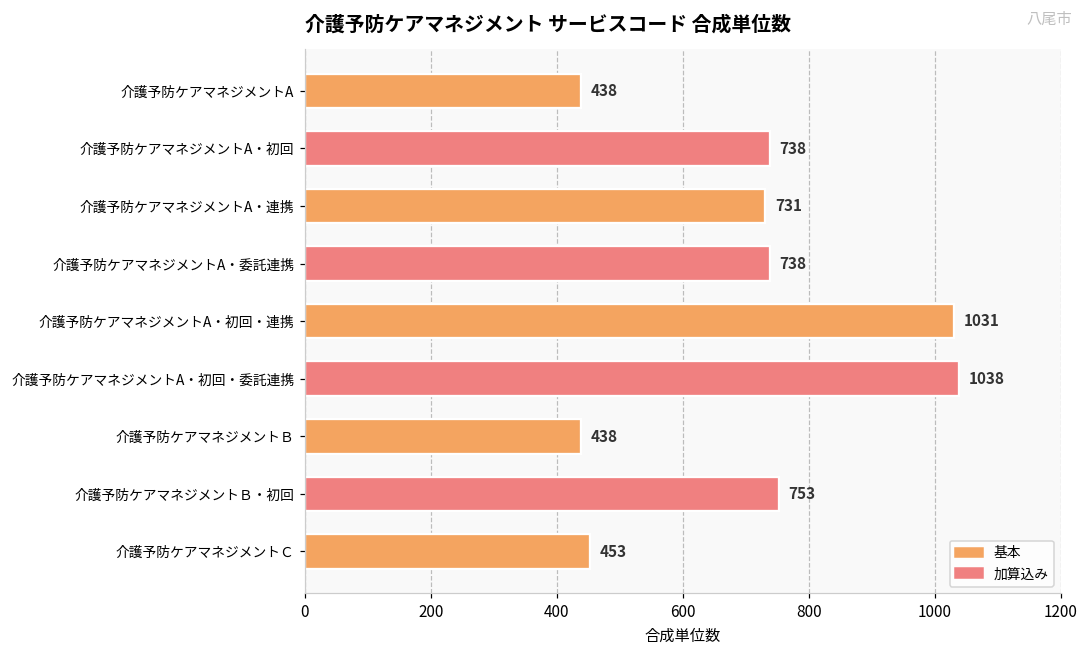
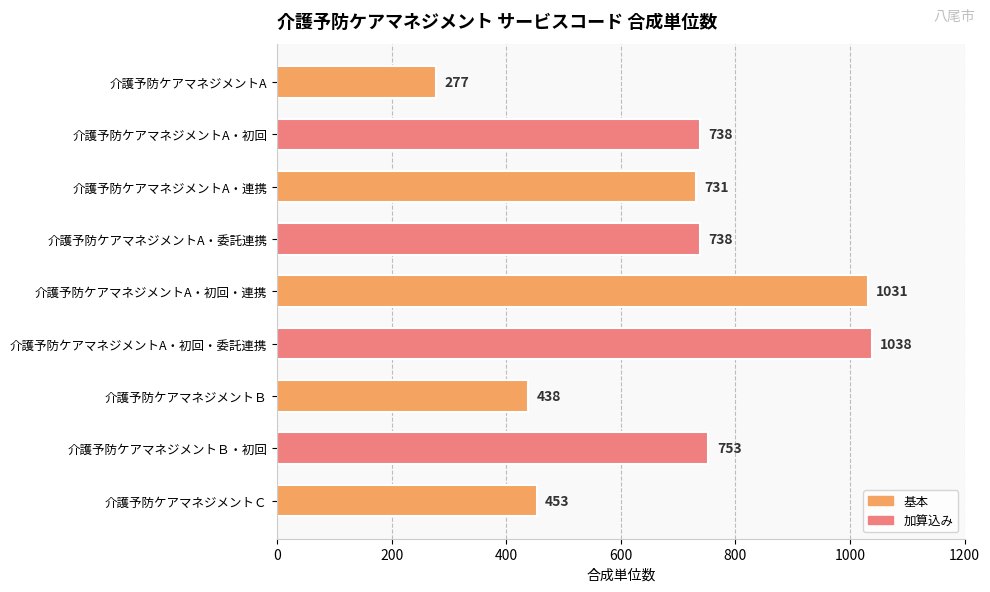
介護予防ケアマネジメントA: 438 -> 277
